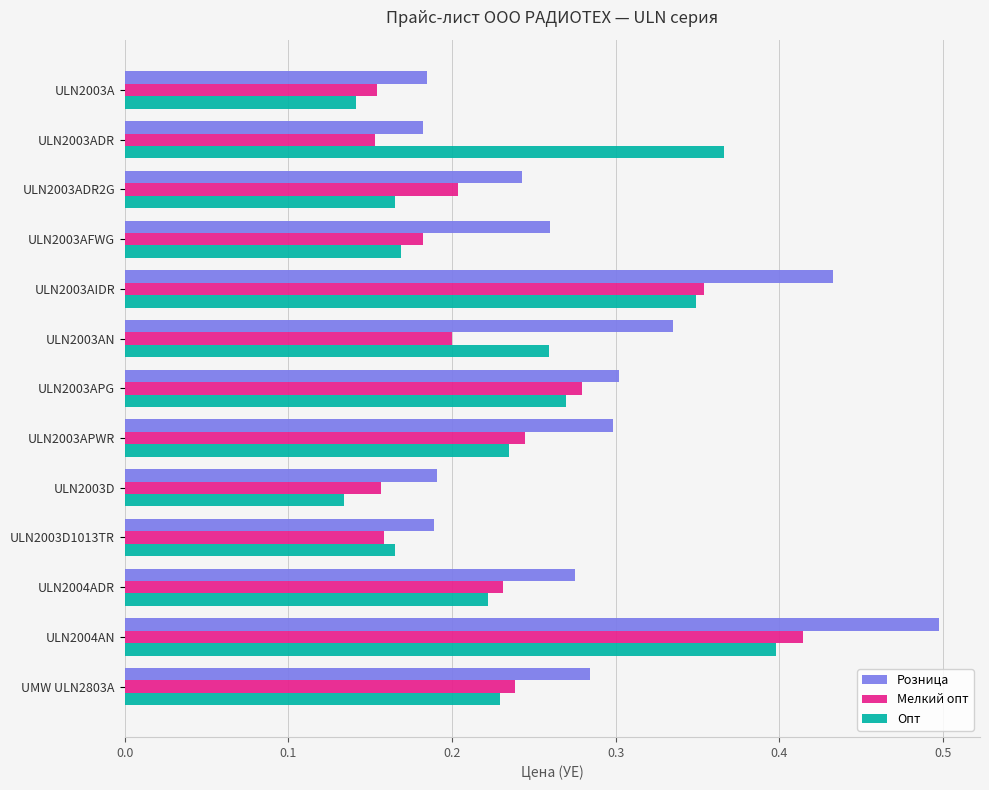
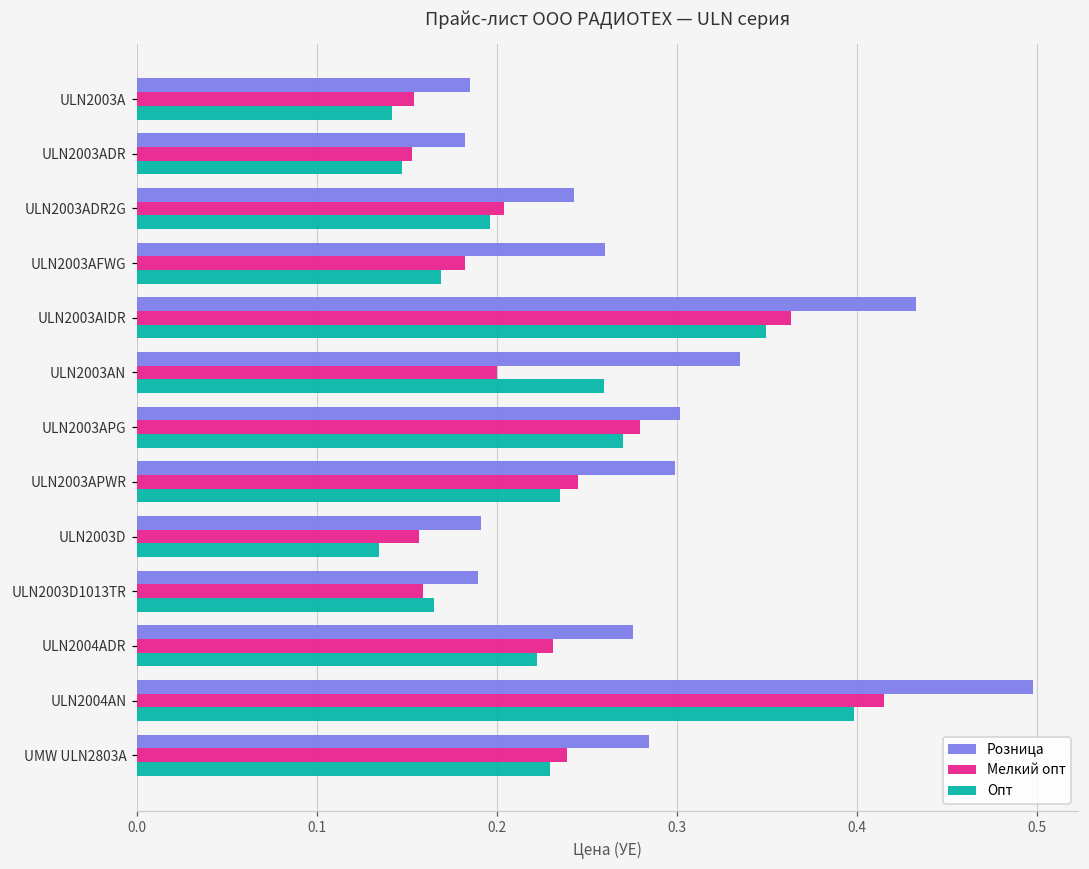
Опт, ULN2003ADR: 0.366 -> 0.147
Опт, ULN2003ADR2G: 0.165 -> 0.196
Мелкий опт, ULN2003AIDR: 0.354 -> 0.363
